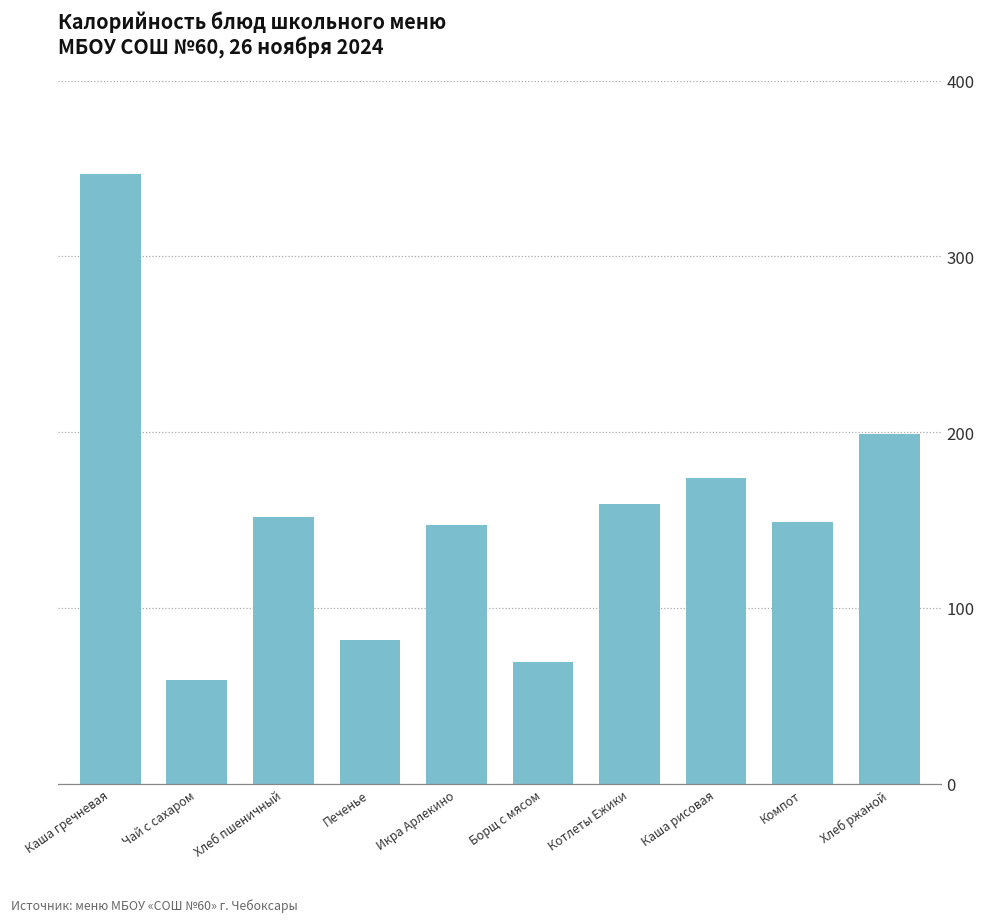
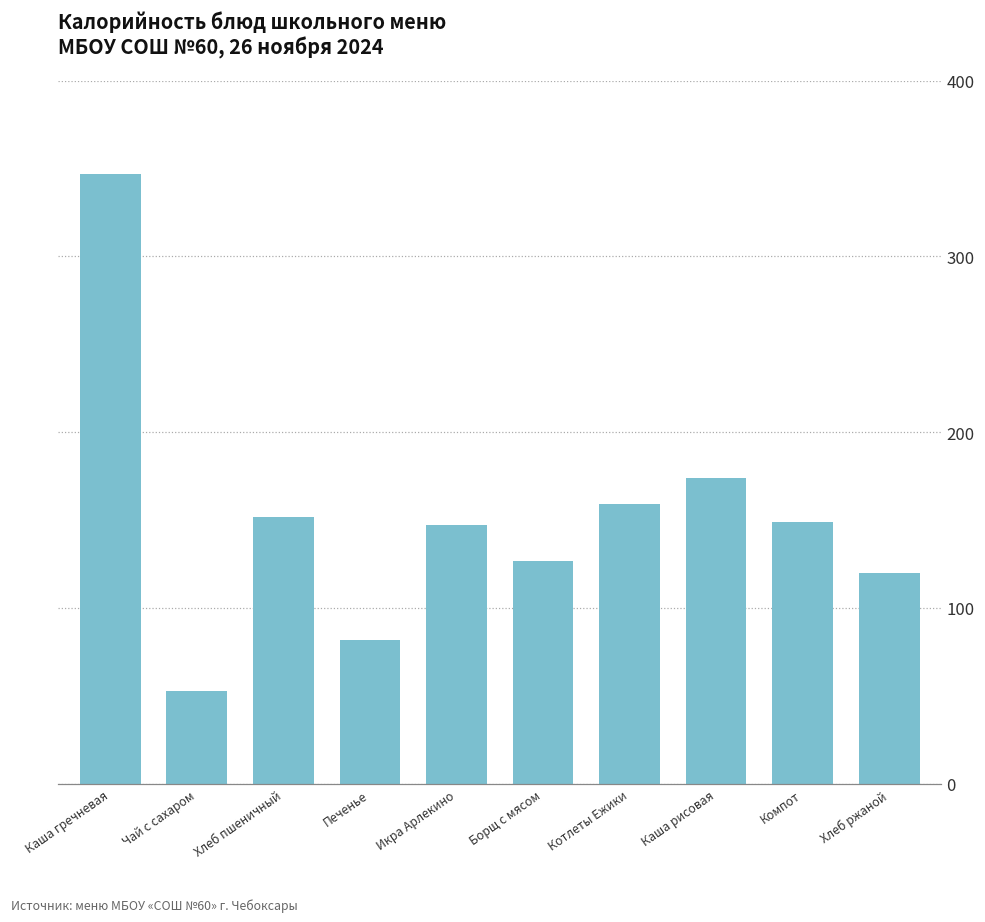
Чай с сахаром: 59 -> 53
Борщ с мясом: 69 -> 127
Хлеб ржаной: 199 -> 120
